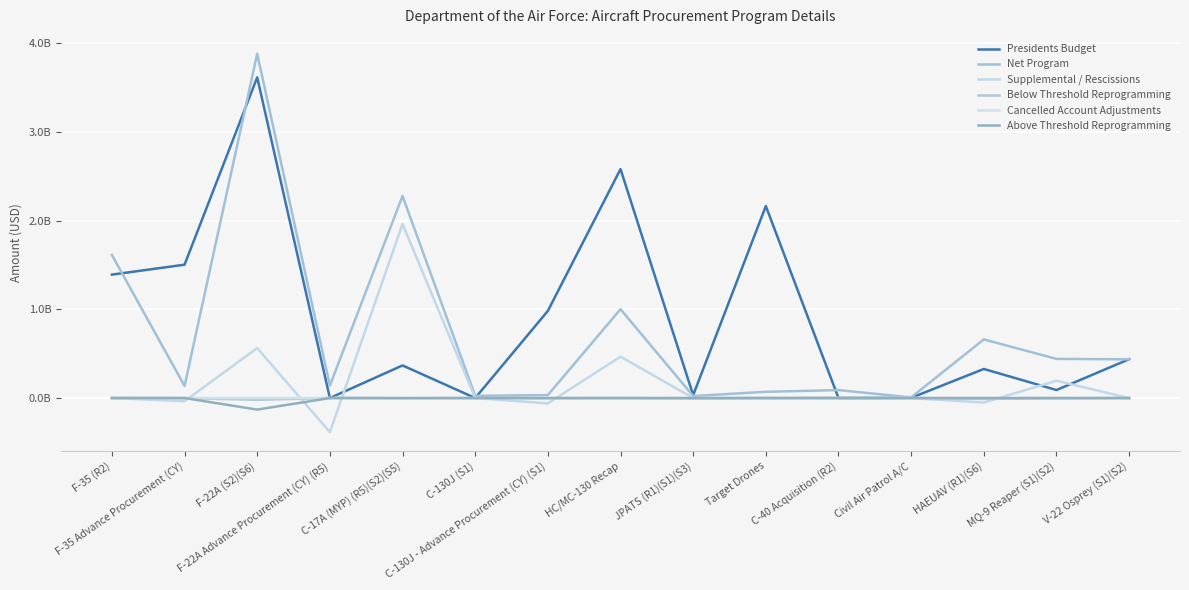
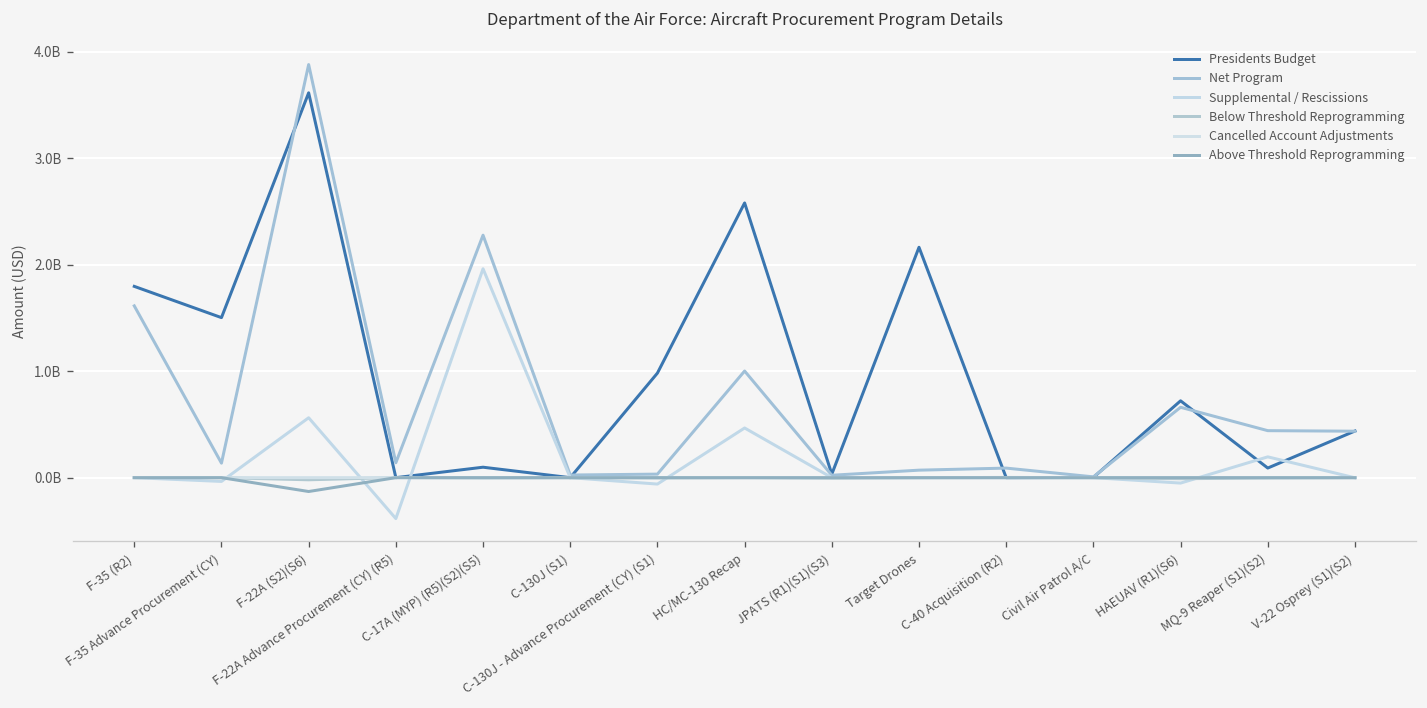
Presidents Budget, F-35 (R2): 1400000000 -> 1800000000
Presidents Budget, C-17A (MYP) (R5)(S2)(S5): 400000000 -> 100000000
Presidents Budget, HAEUAV (R1)(S6): 300000000 -> 700000000
